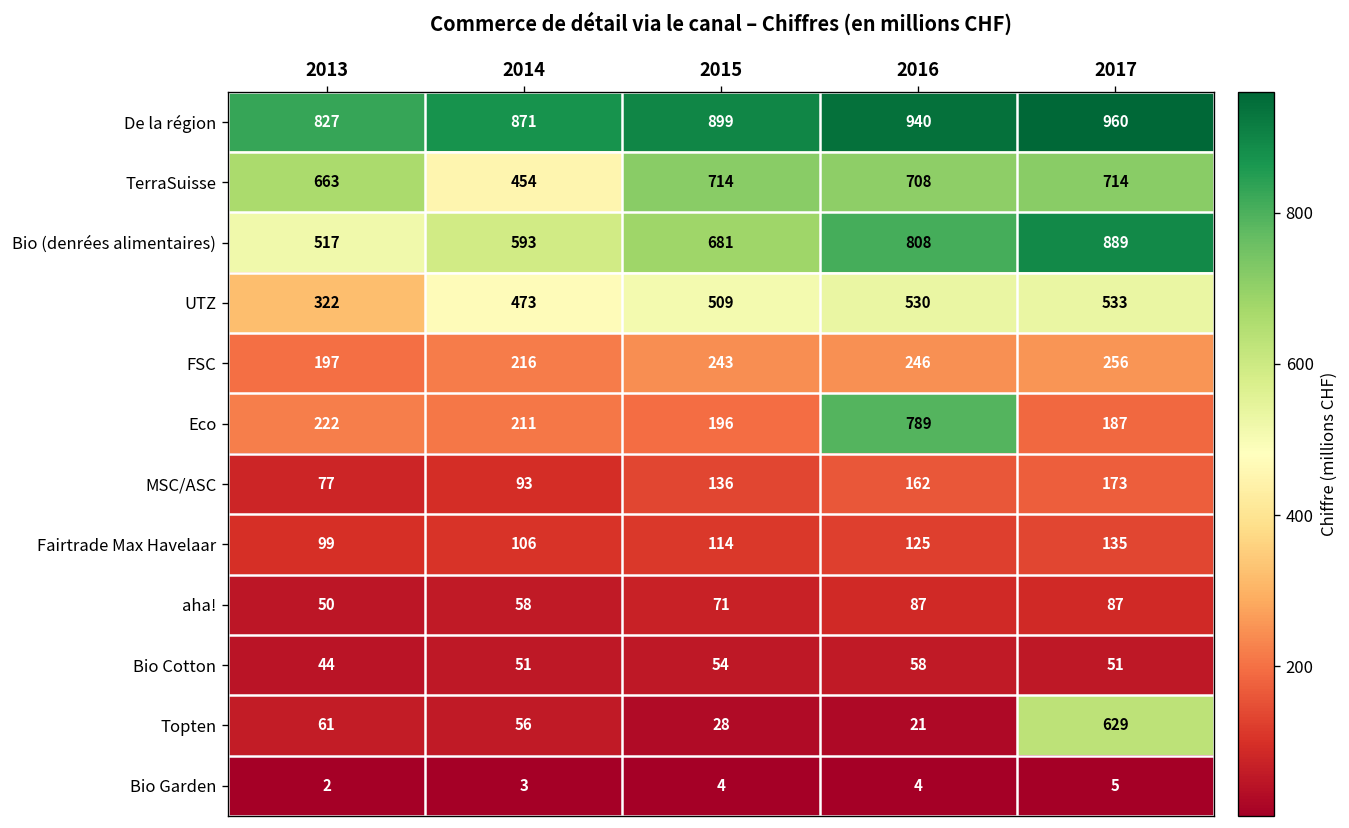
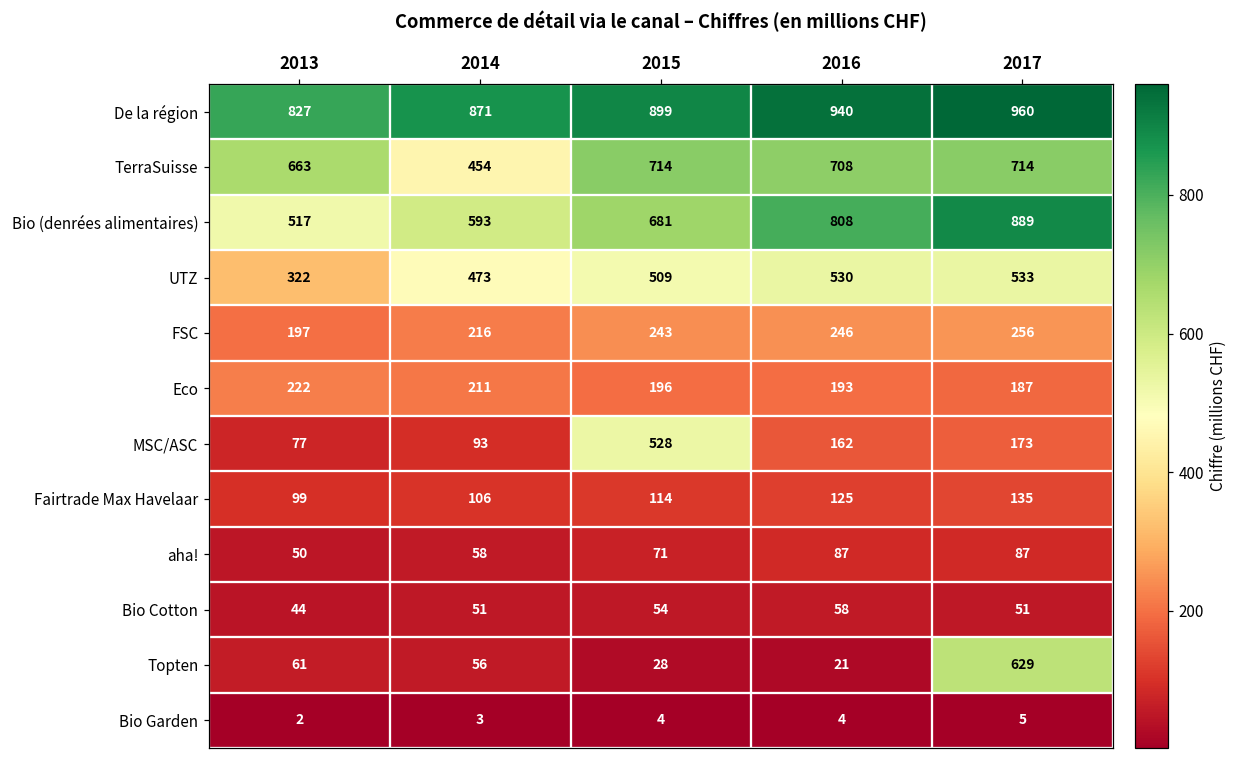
Eco, 2016: 789 -> 193
MSC/ASC, 2015: 136 -> 528
